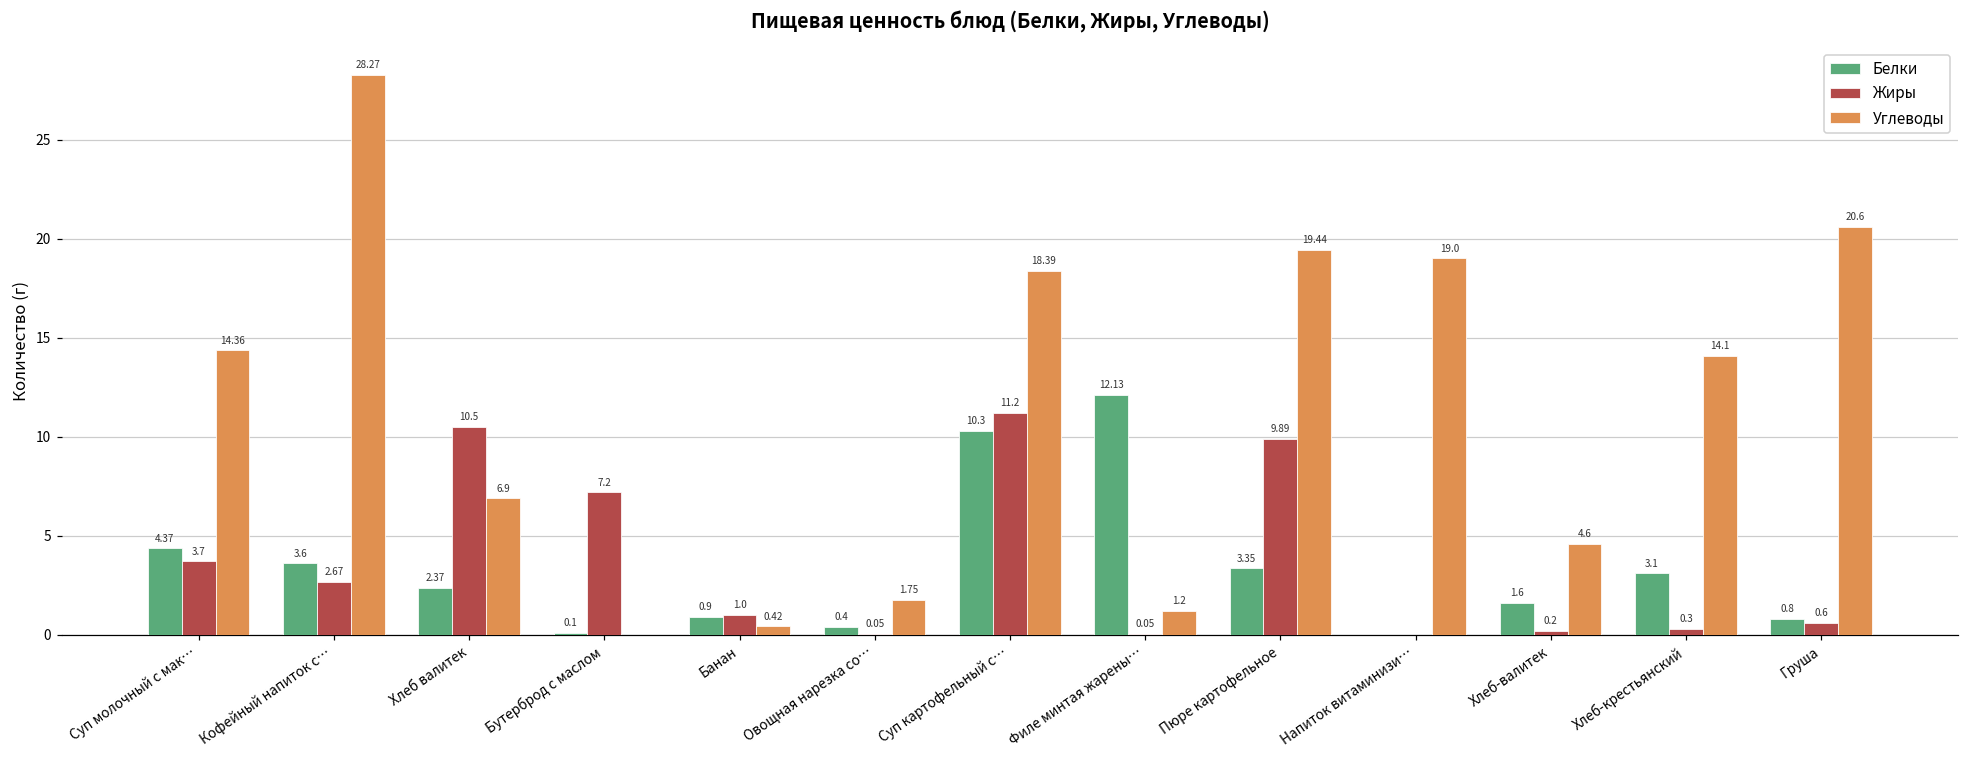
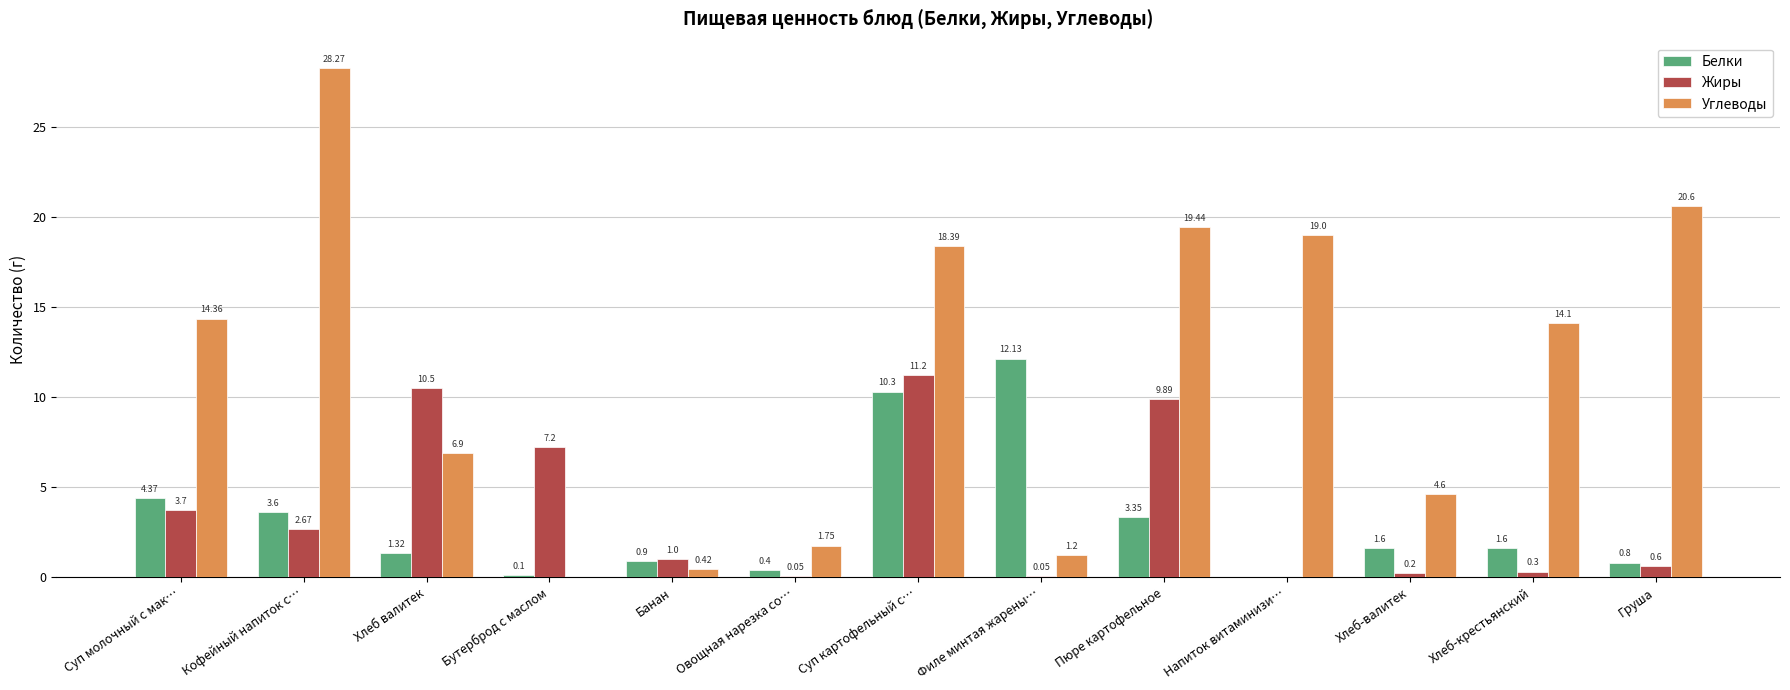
Белки, Хлеб валитек: 2.37 -> 1.32
Белки, Хлеб-крестьянский: 3.1 -> 1.6
